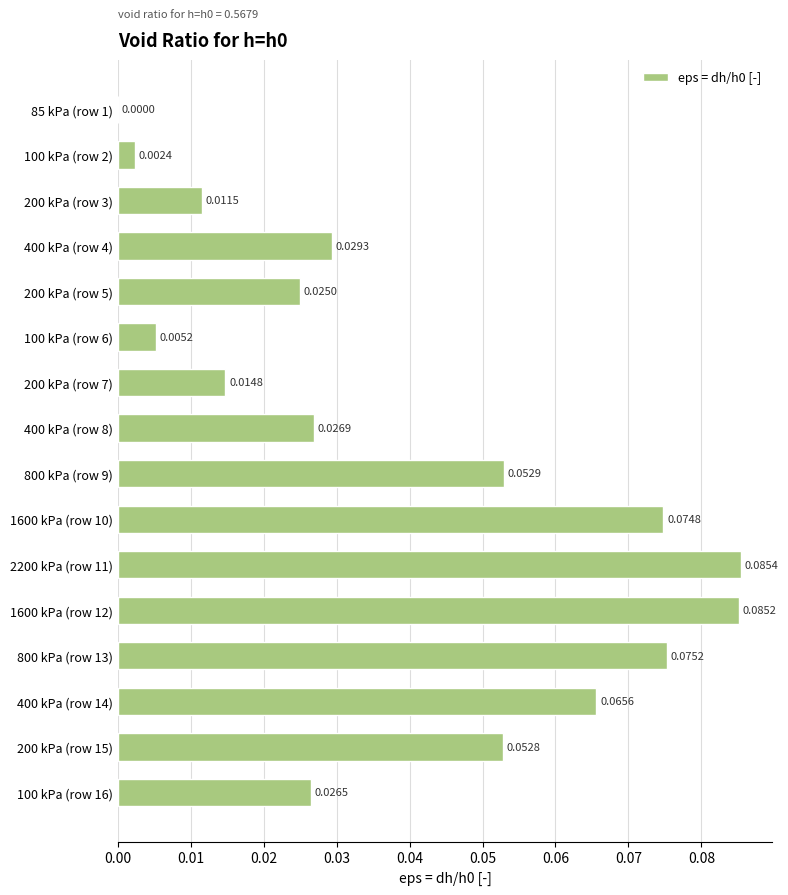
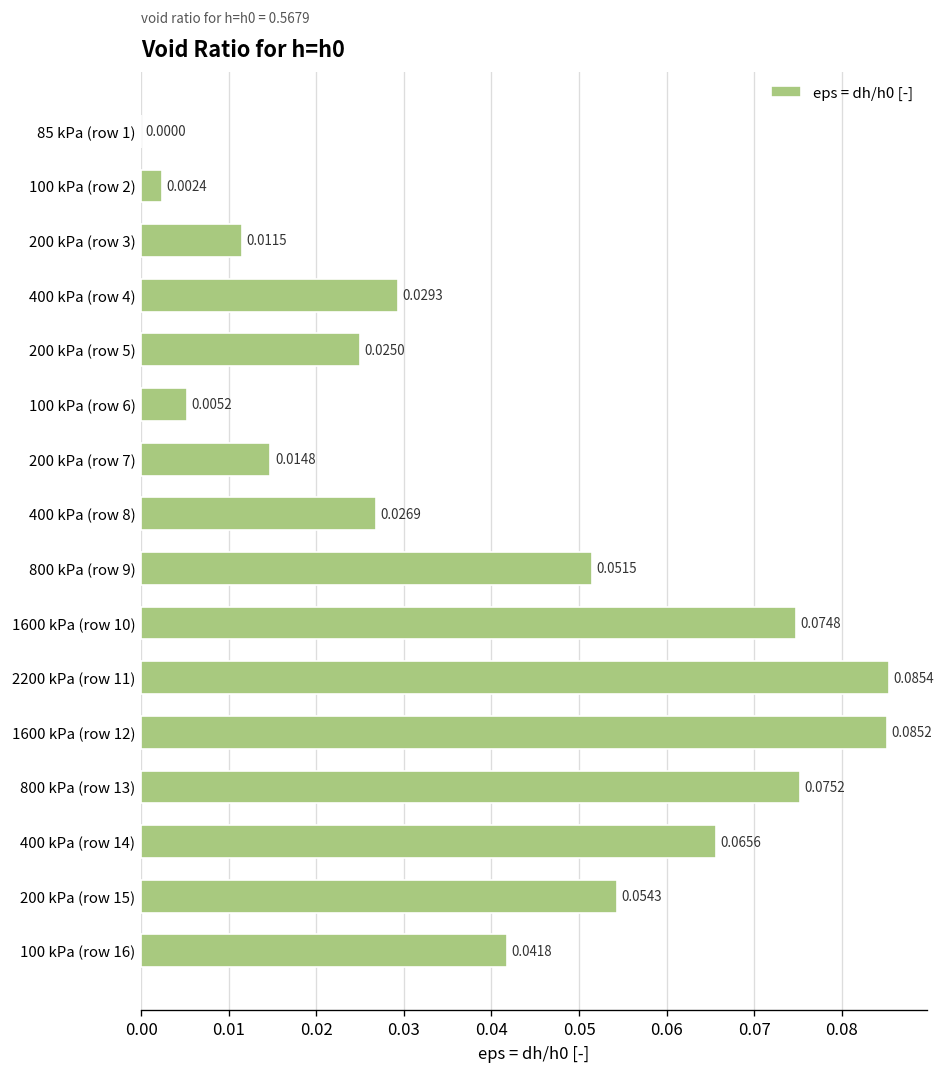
800 kPa (row 9): 0.0529 -> 0.0515
200 kPa (row 15): 0.0528 -> 0.0543
100 kPa (row 16): 0.0265 -> 0.0418
